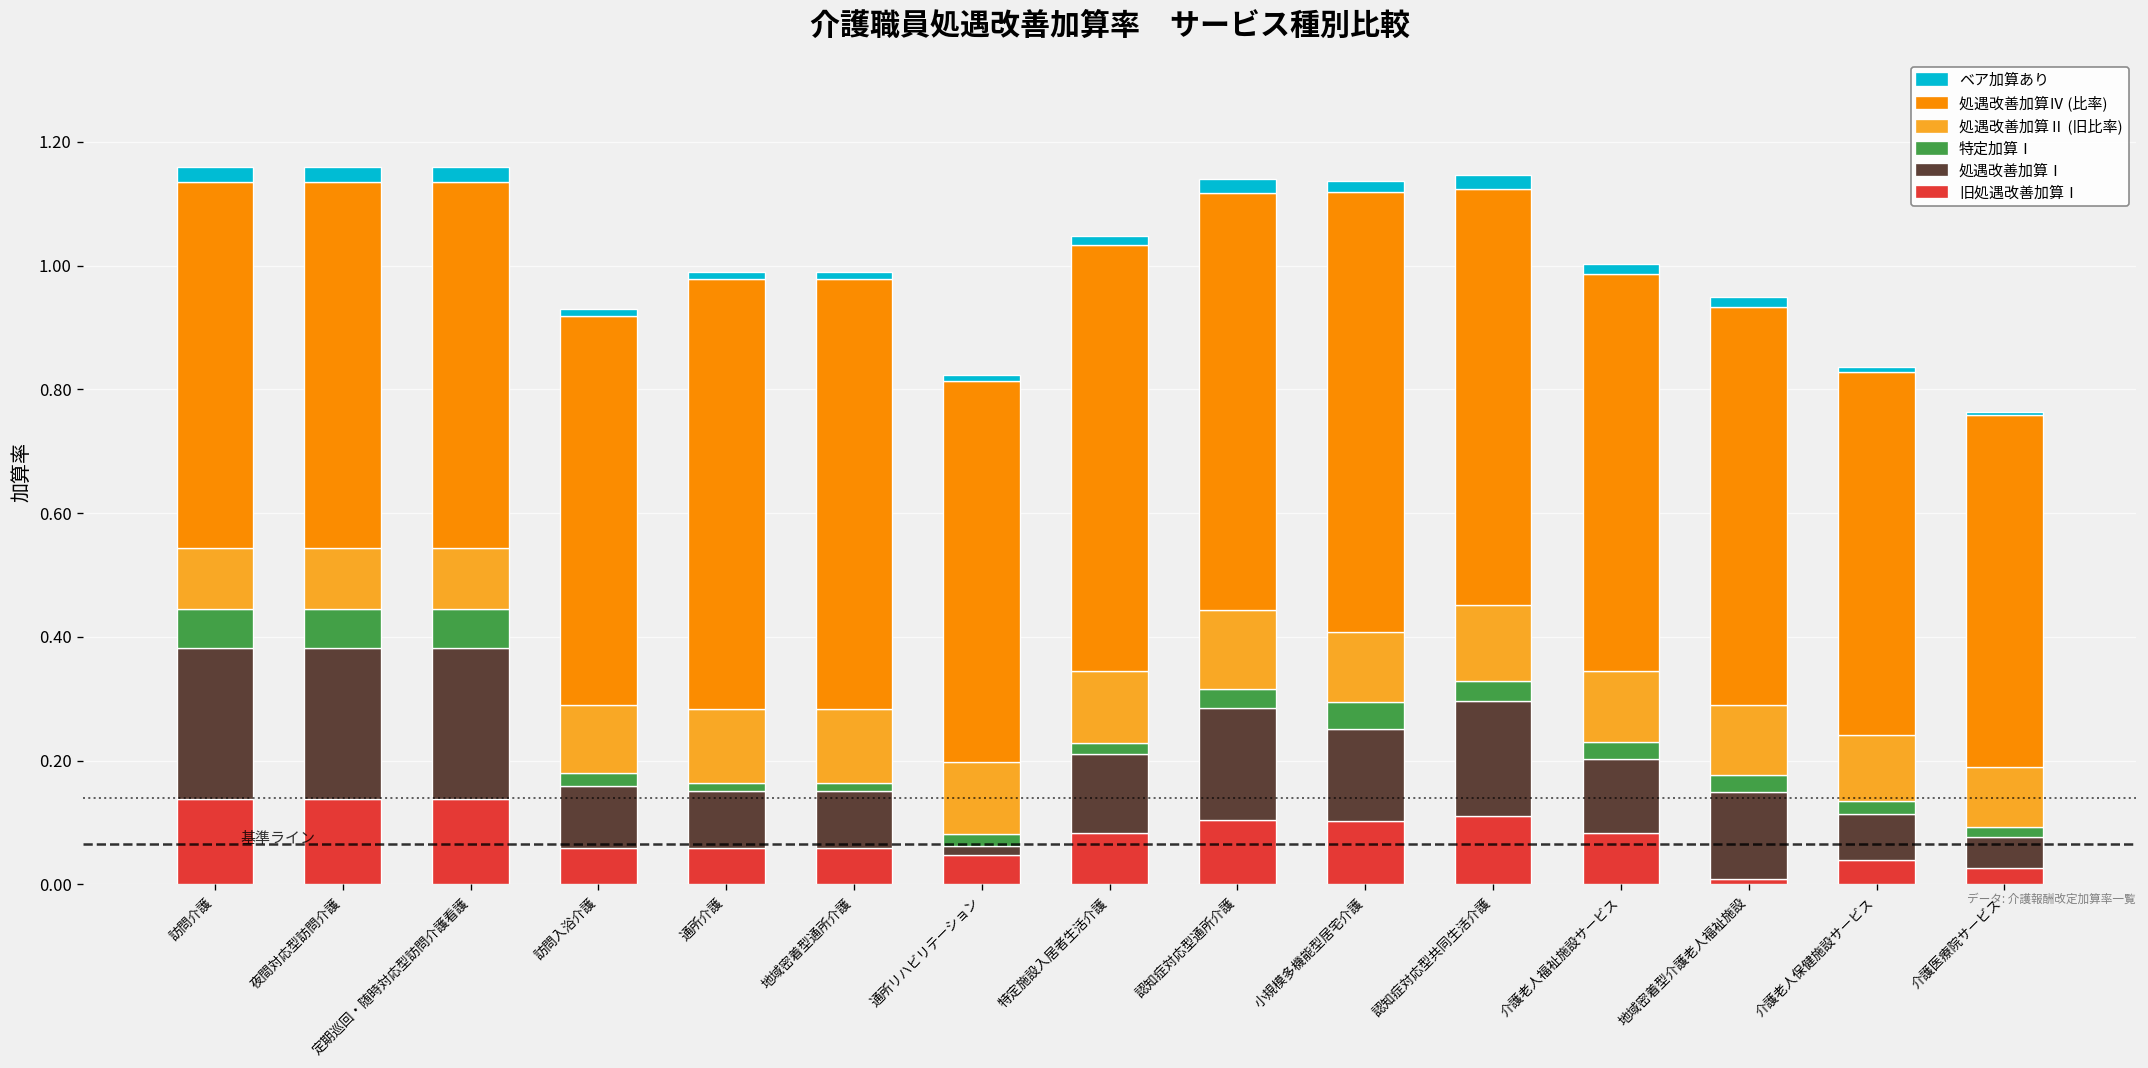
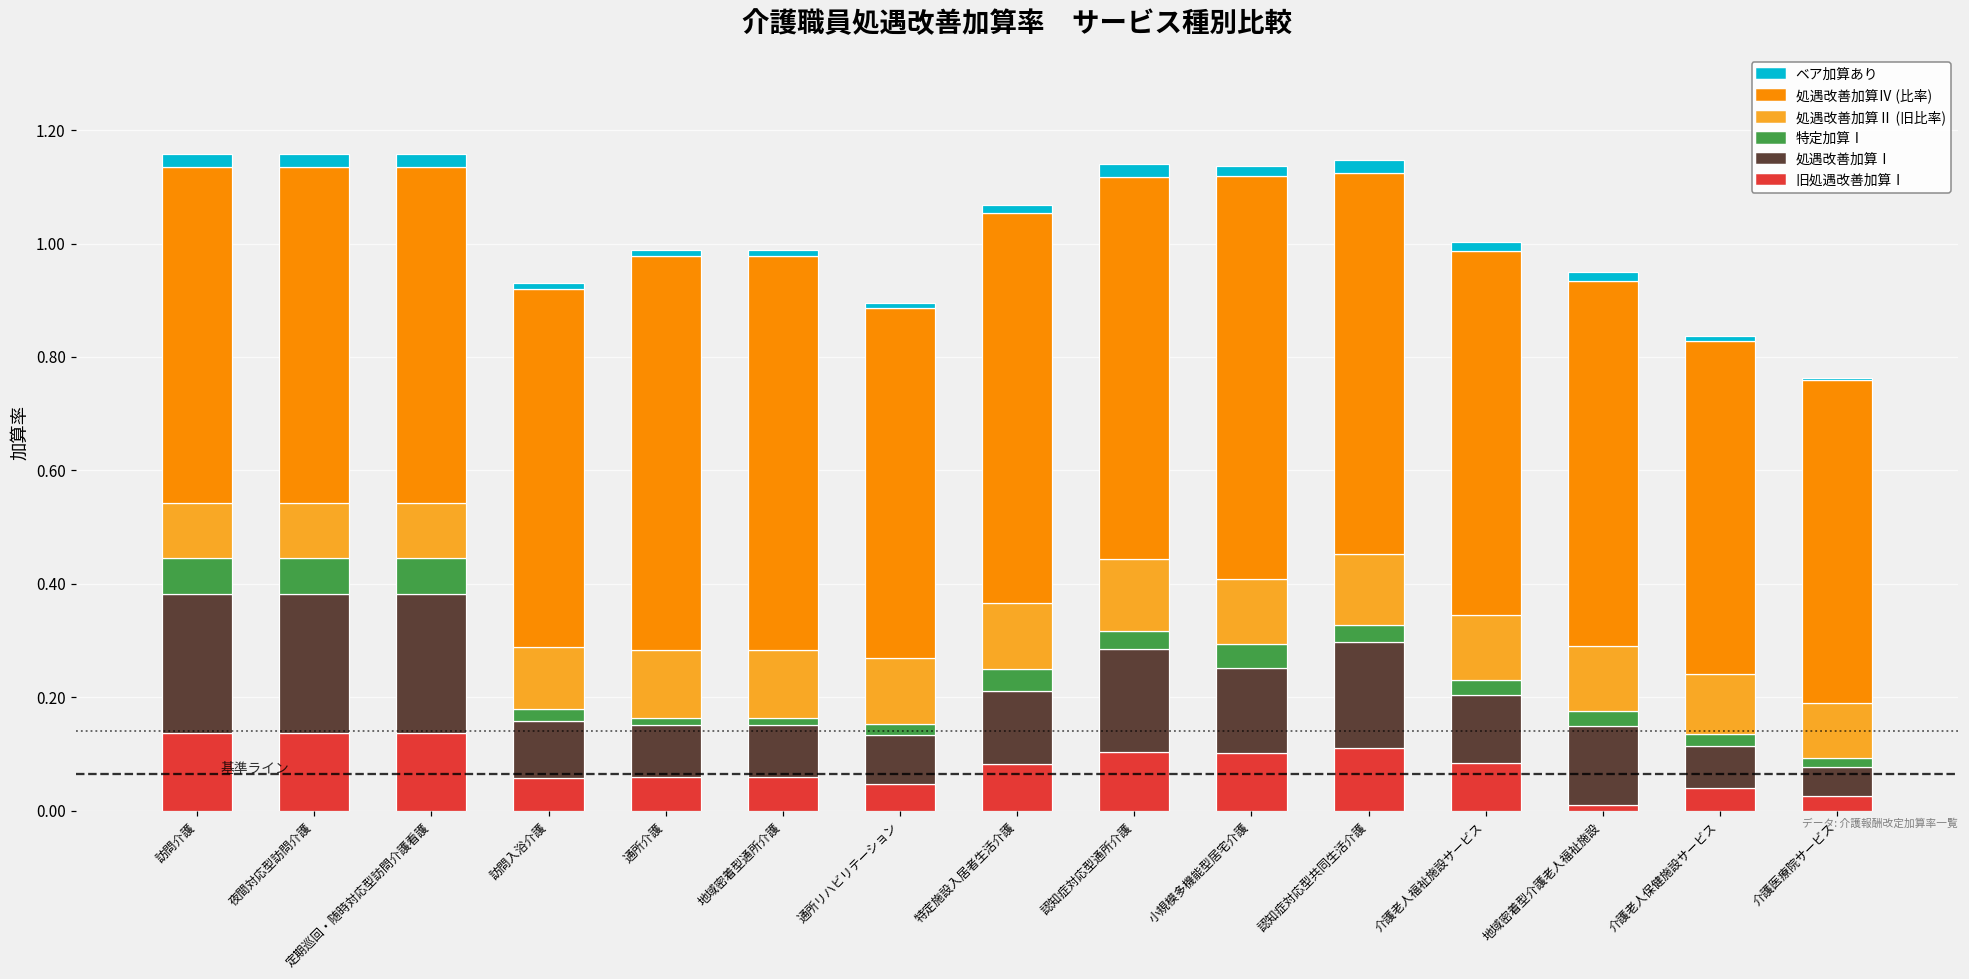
処遇改善加算Ⅰ, 通所リハビリテーション: 0.01 -> 0.09
特定加算Ⅰ, 特定施設入居者生活介護: 0.02 -> 0.04
